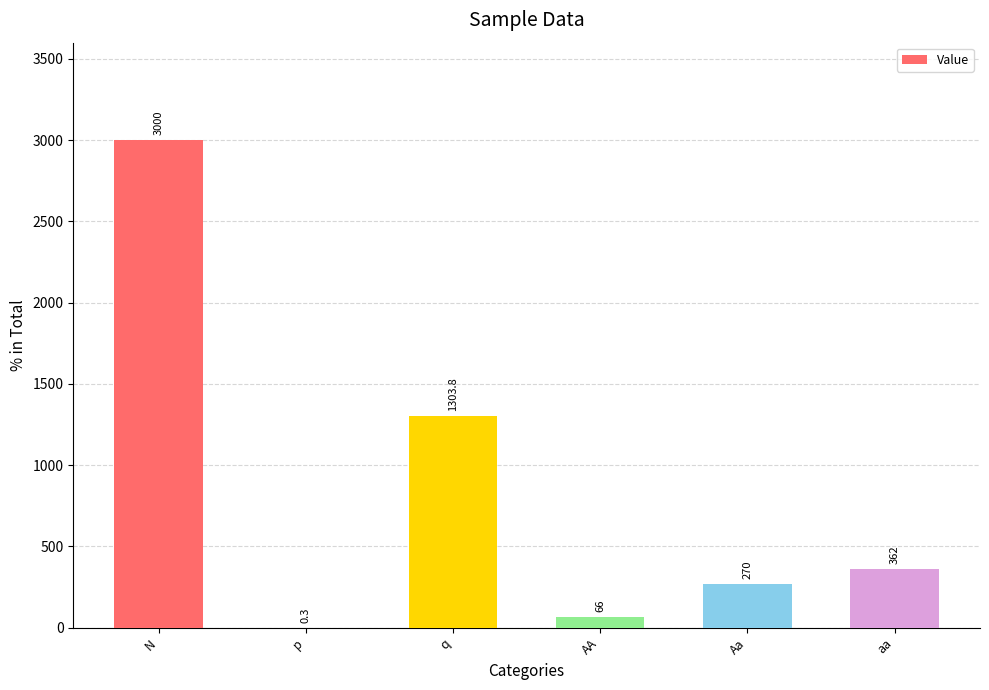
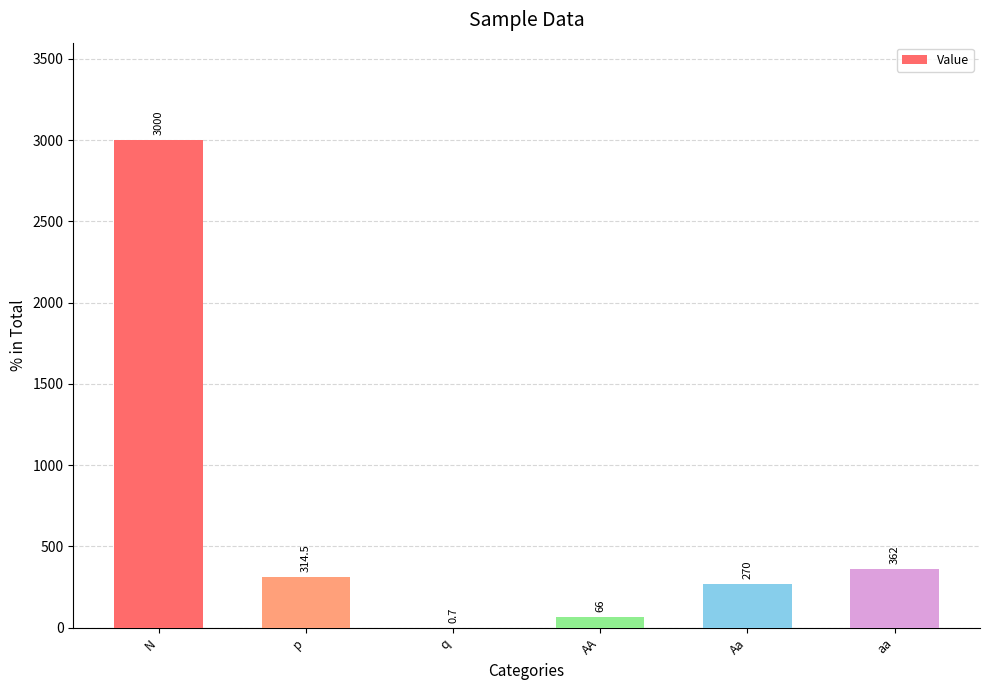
p: 0.3 -> 314.5
q: 1303.8 -> 0.7
